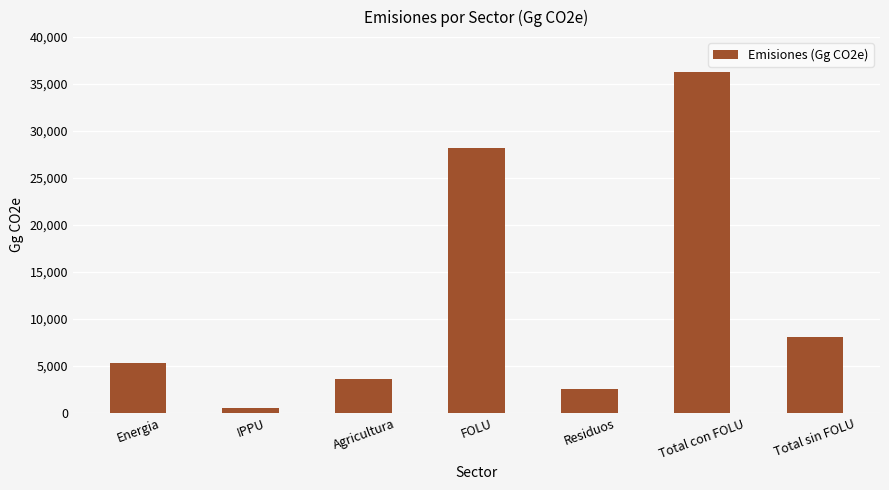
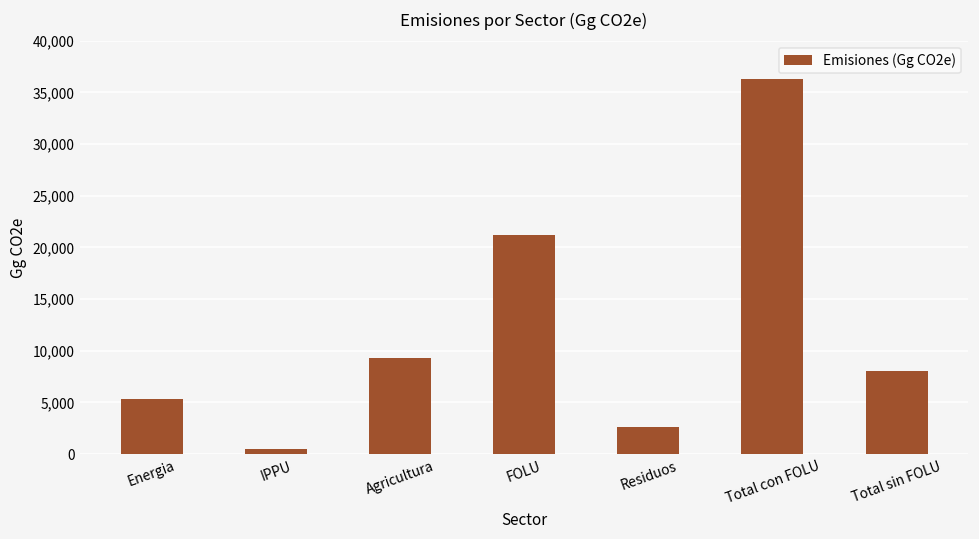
Agricultura: 4,000 -> 9,000
FOLU: 28,000 -> 21,000
